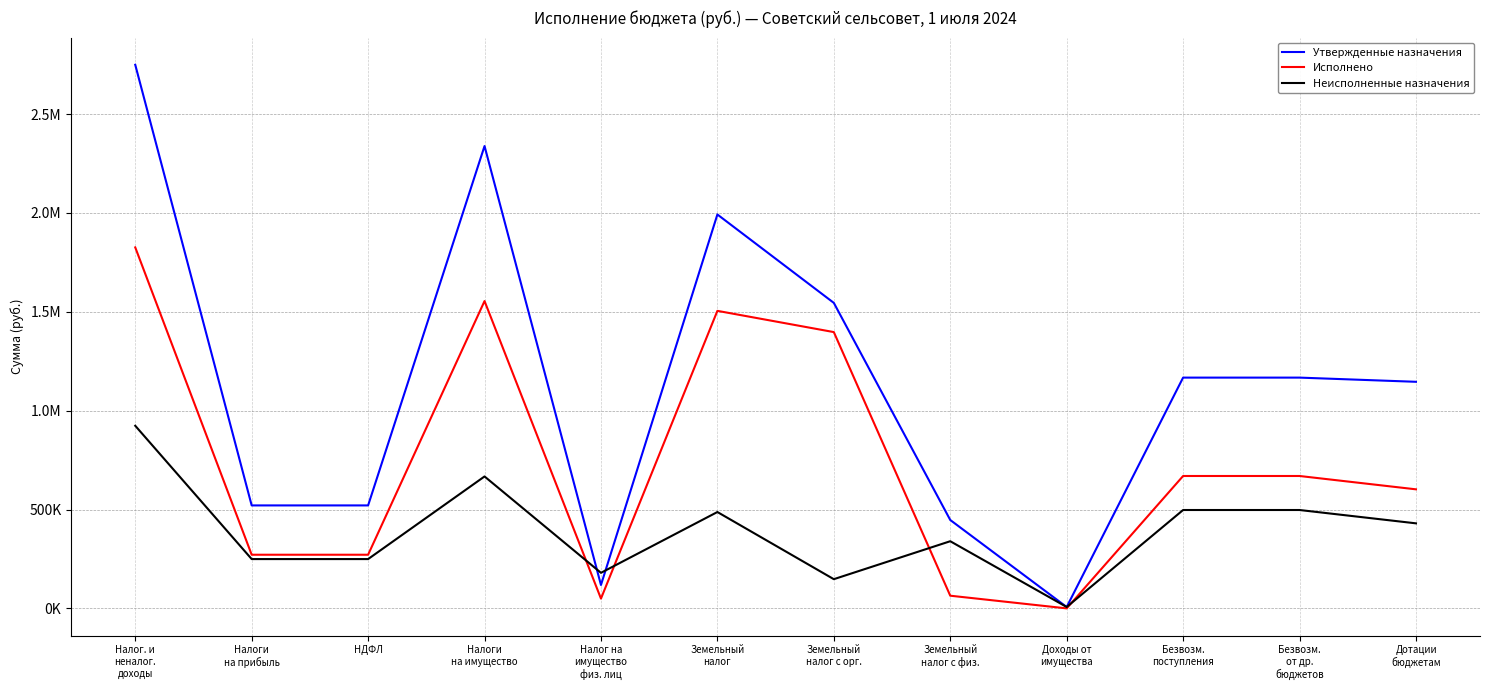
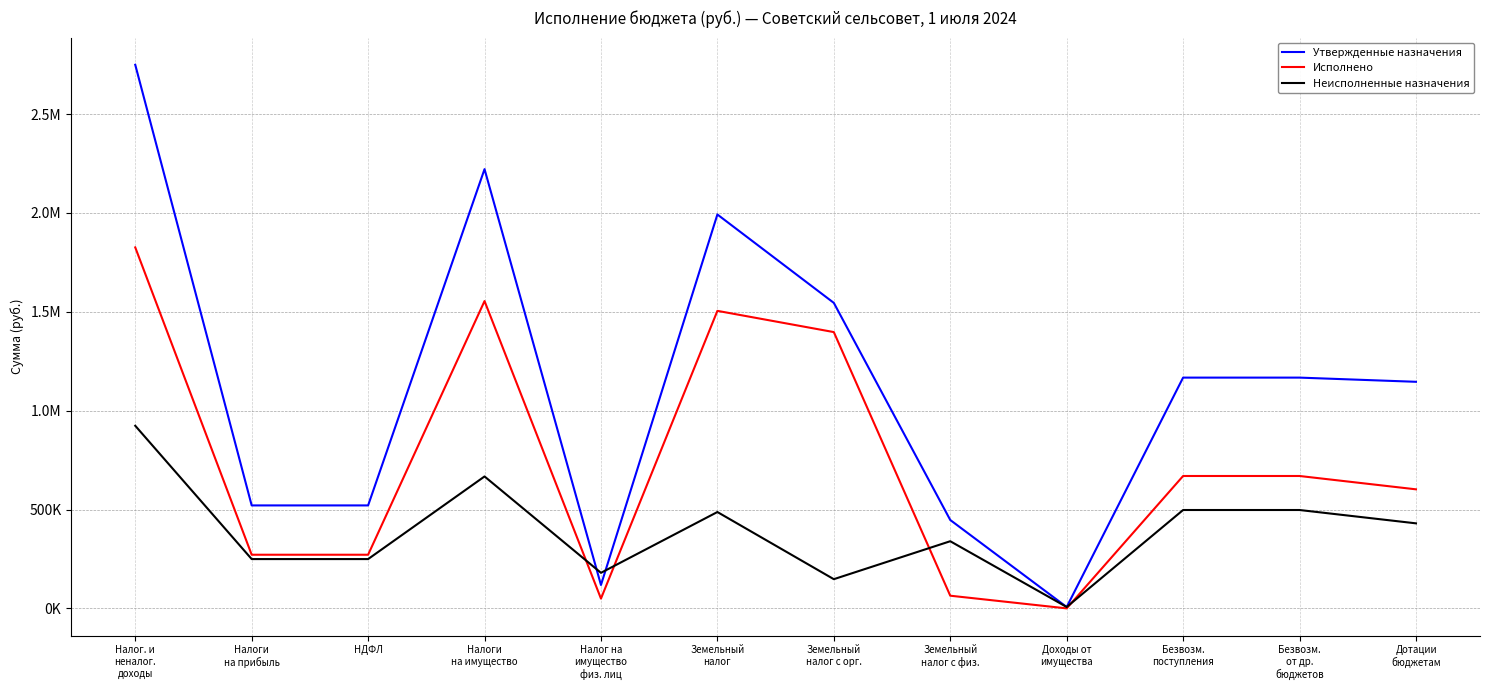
Утвержденные назначения, Налоги на имущество: 2340000 -> 2220000
